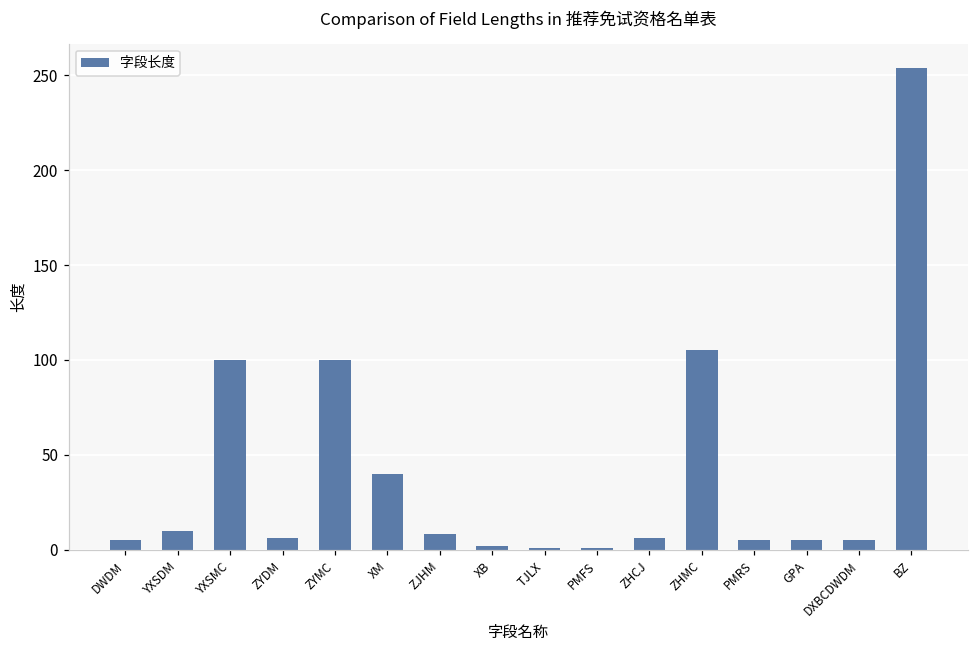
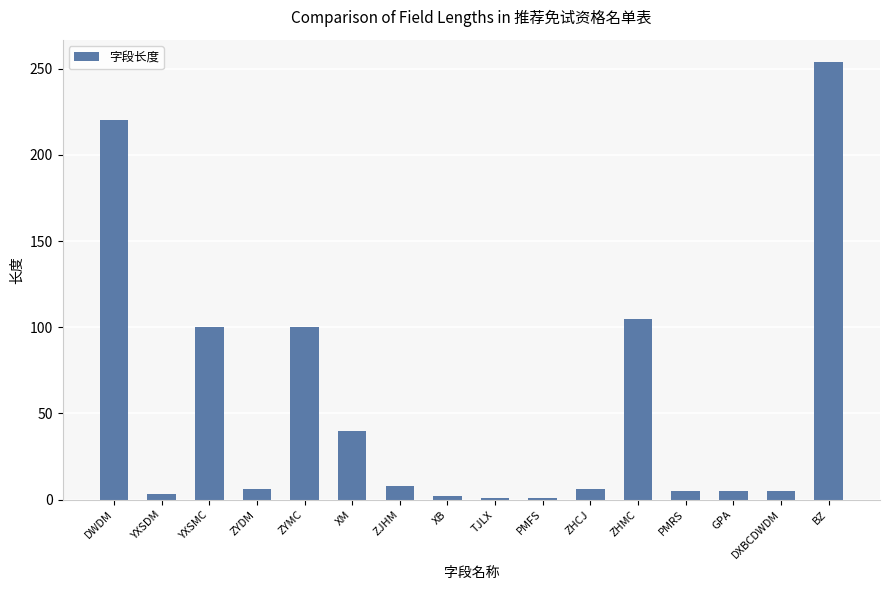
DWDM: 5 -> 220
YXSDM: 10 -> 3
